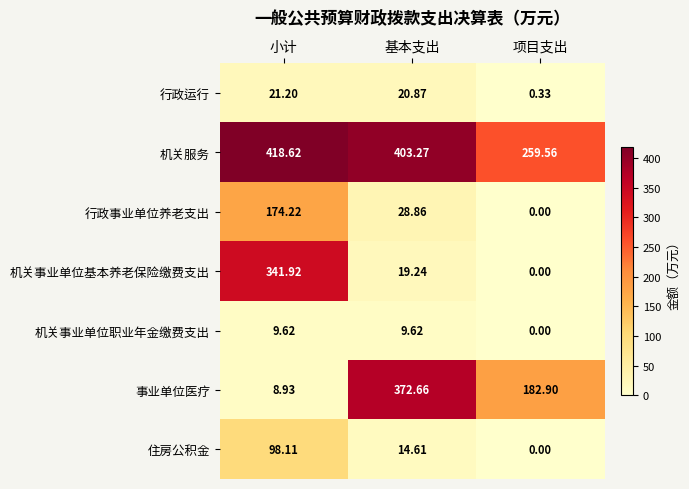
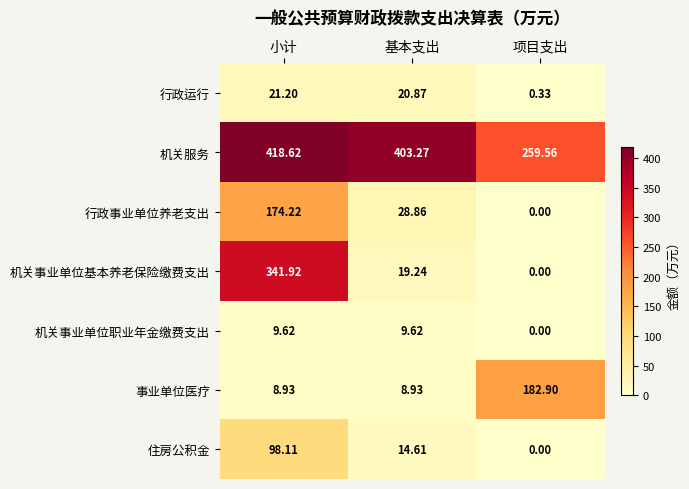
事业单位医疗, 基本支出: 372.66 -> 8.93
